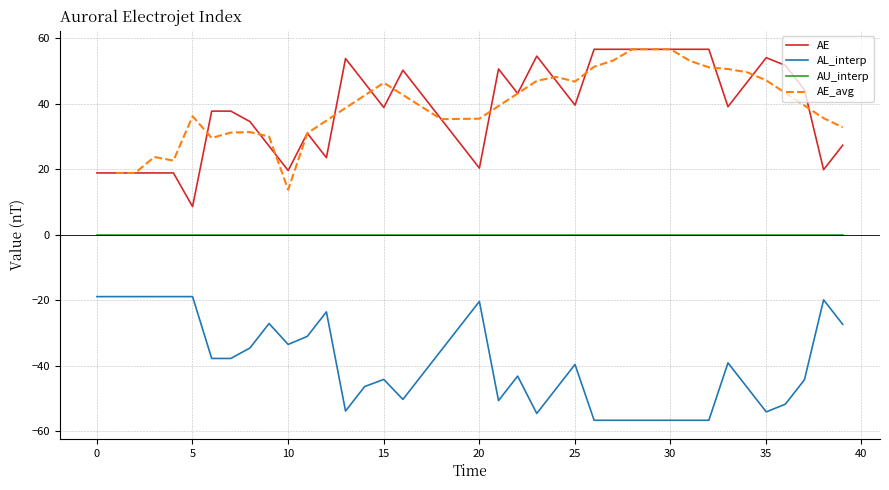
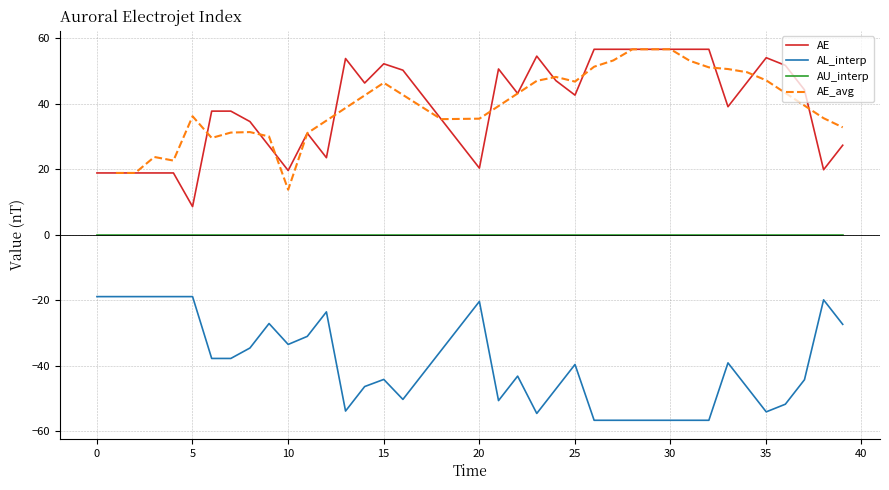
AE, 15: 39 -> 52
AE, 25: 40 -> 43
